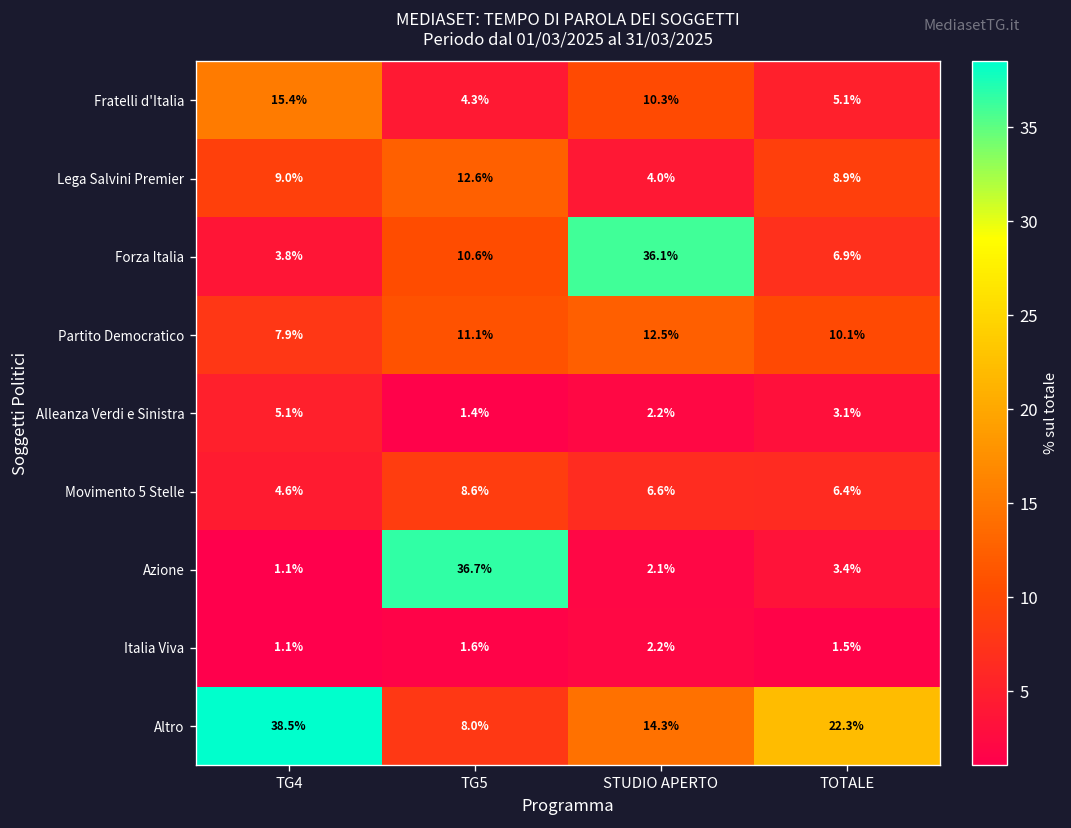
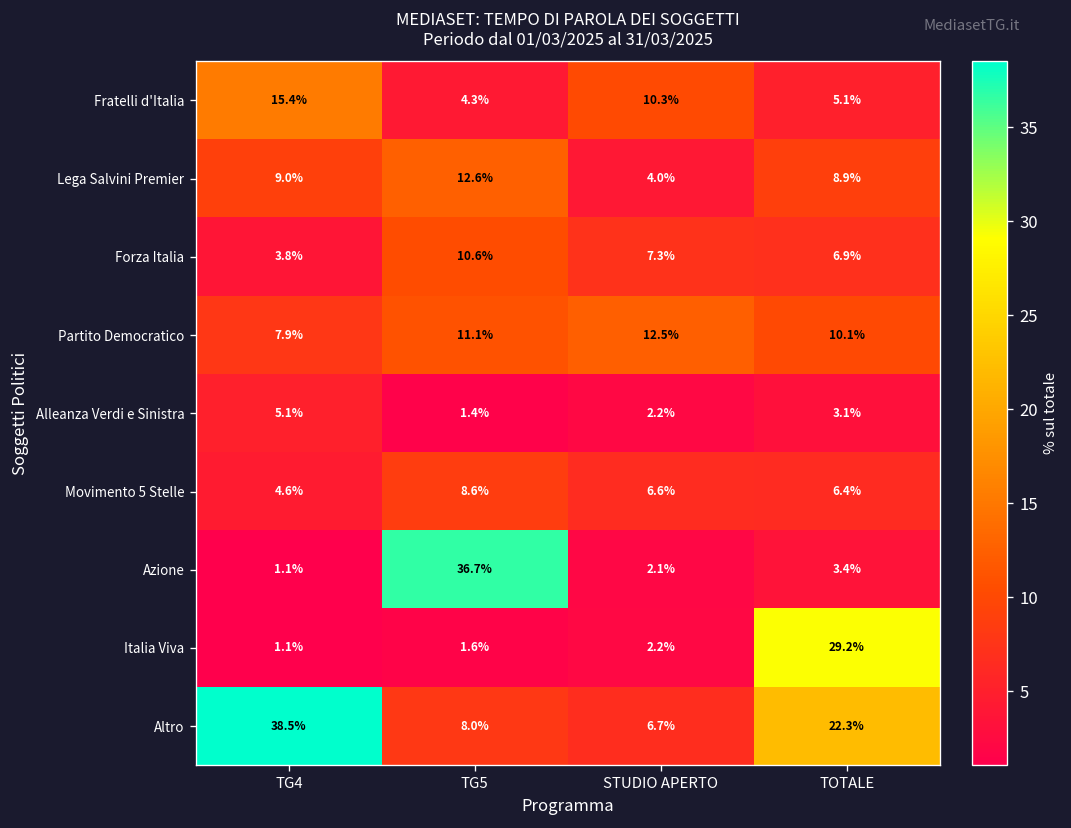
Forza Italia, STUDIO APERTO: 36.1% -> 7.3%
Italia Viva, TOTALE: 1.5% -> 29.2%
Altro, STUDIO APERTO: 14.3% -> 6.7%
